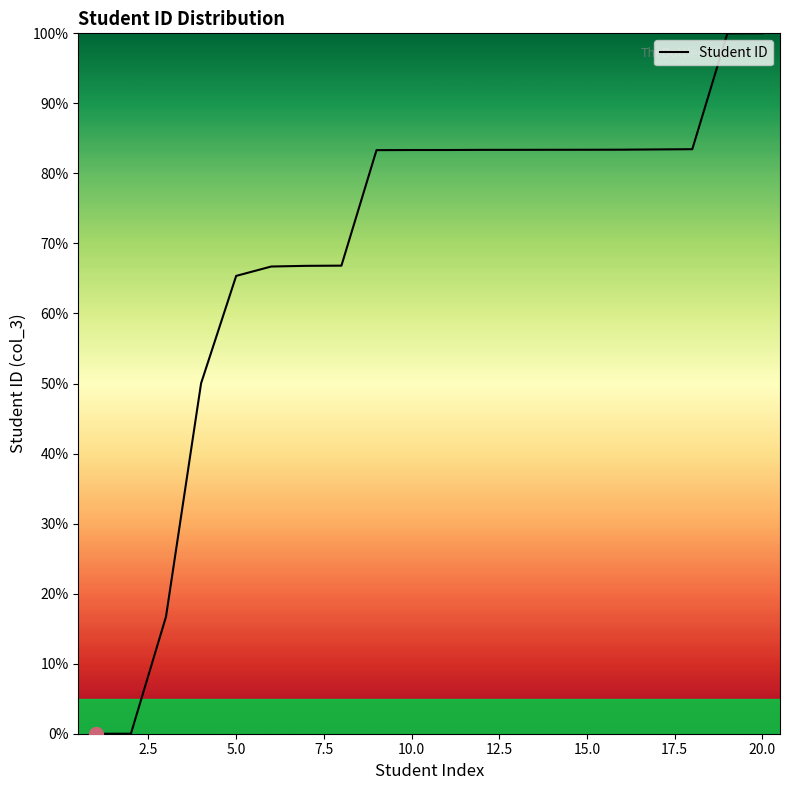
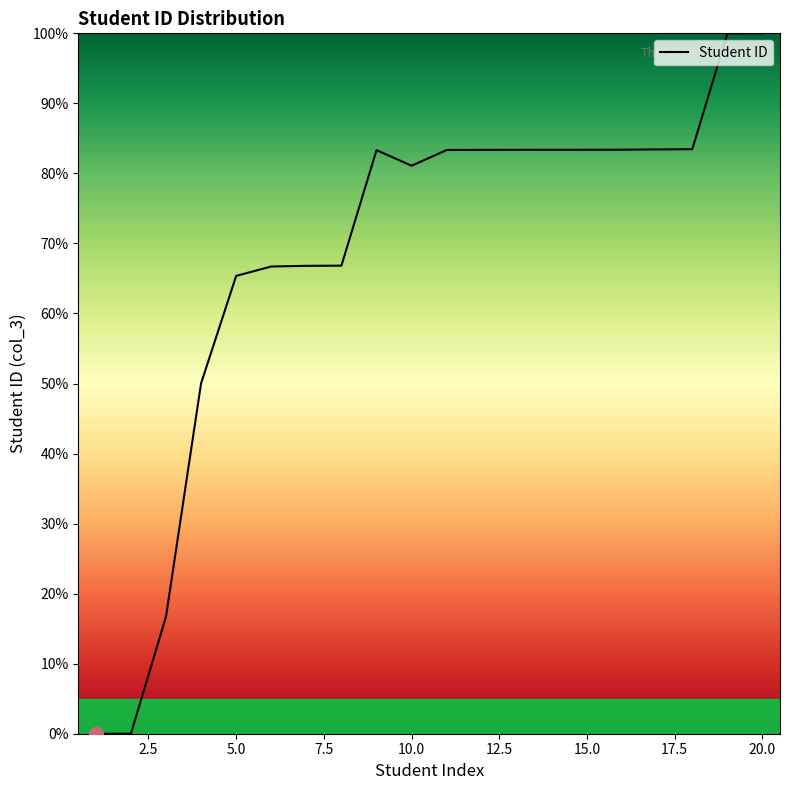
Student ID, 10.0: 83% -> 81%
